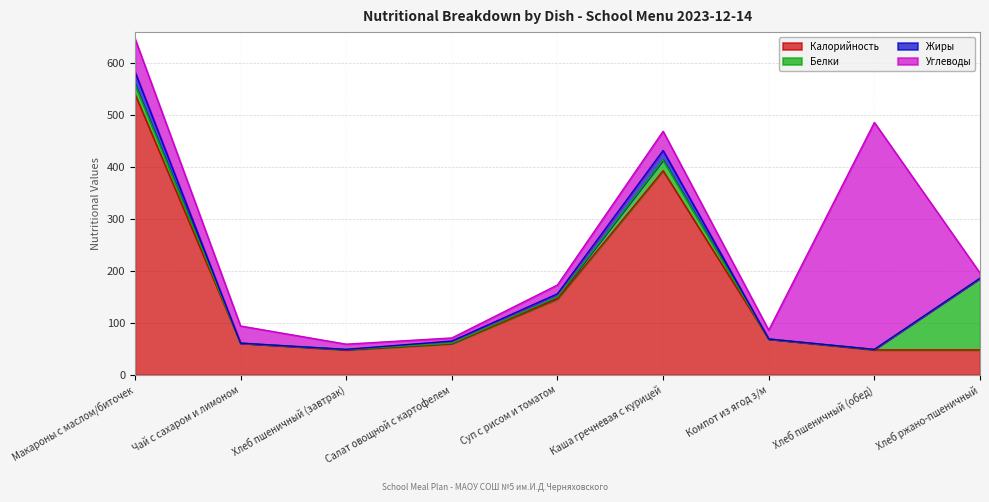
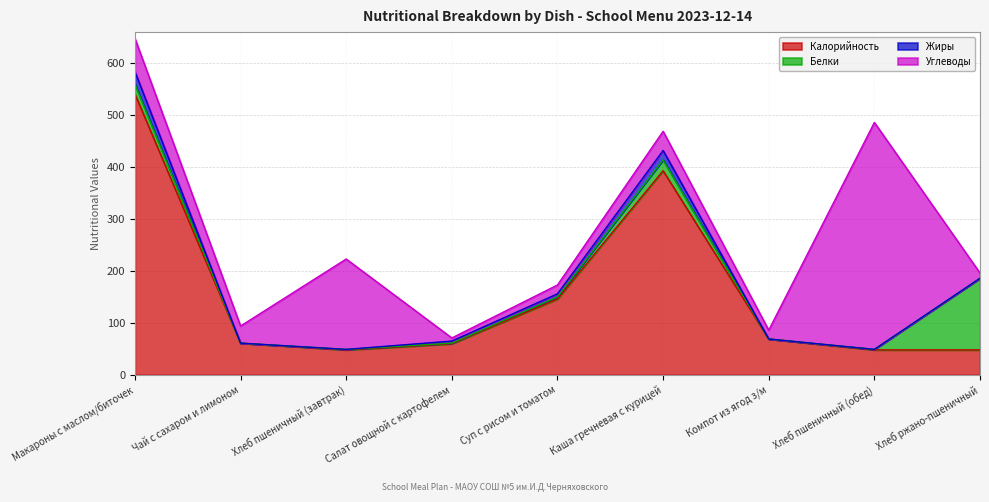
Углеводы, Хлеб пшеничный (завтрак): 10 -> 170
